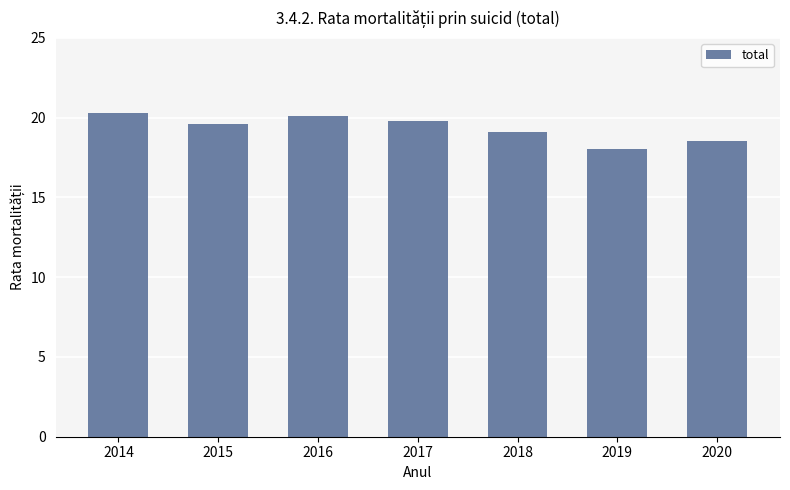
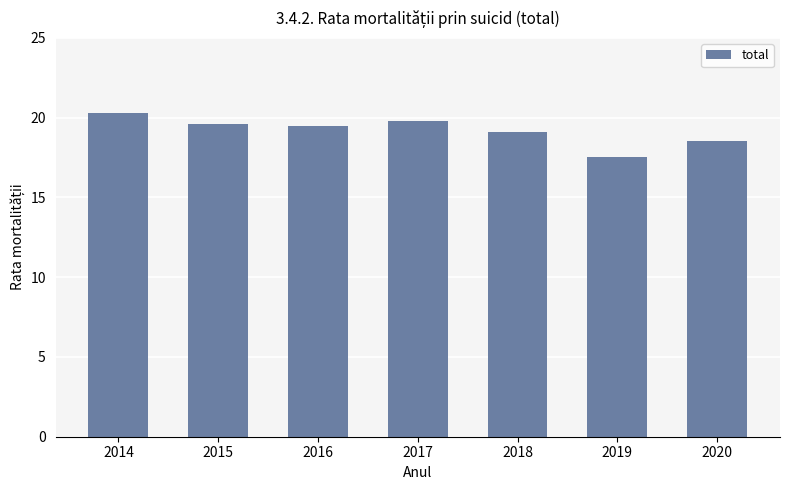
2016: 20.1 -> 19.5
2019: 18.0 -> 17.5
